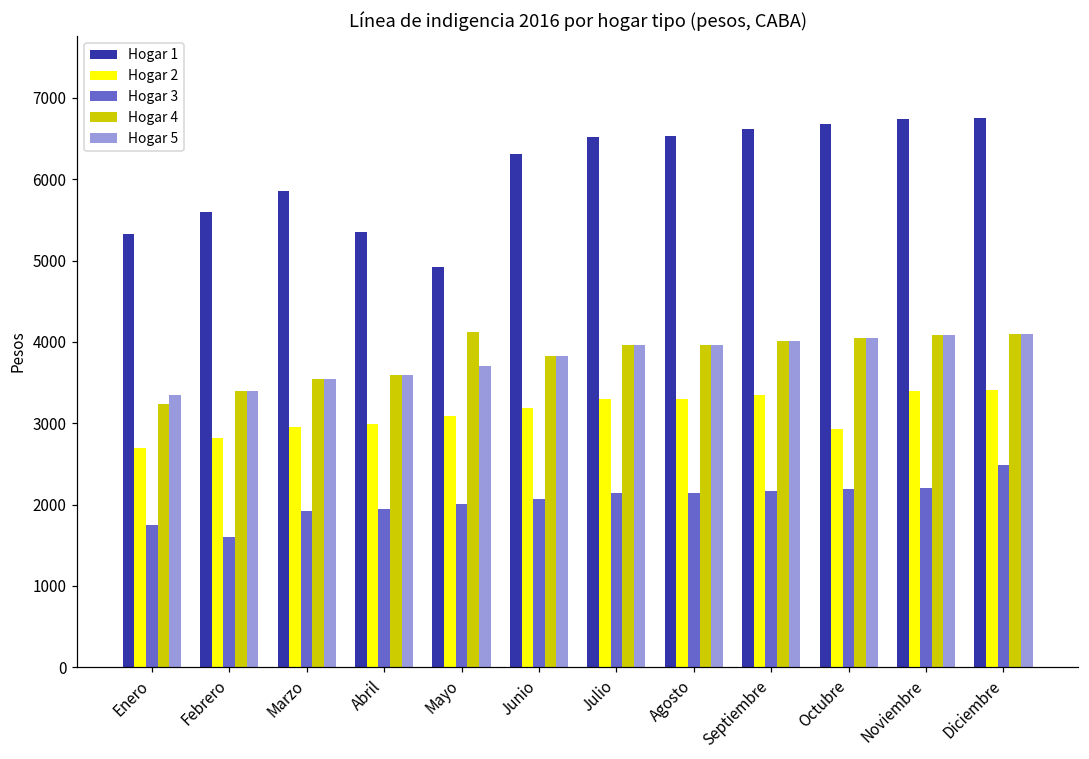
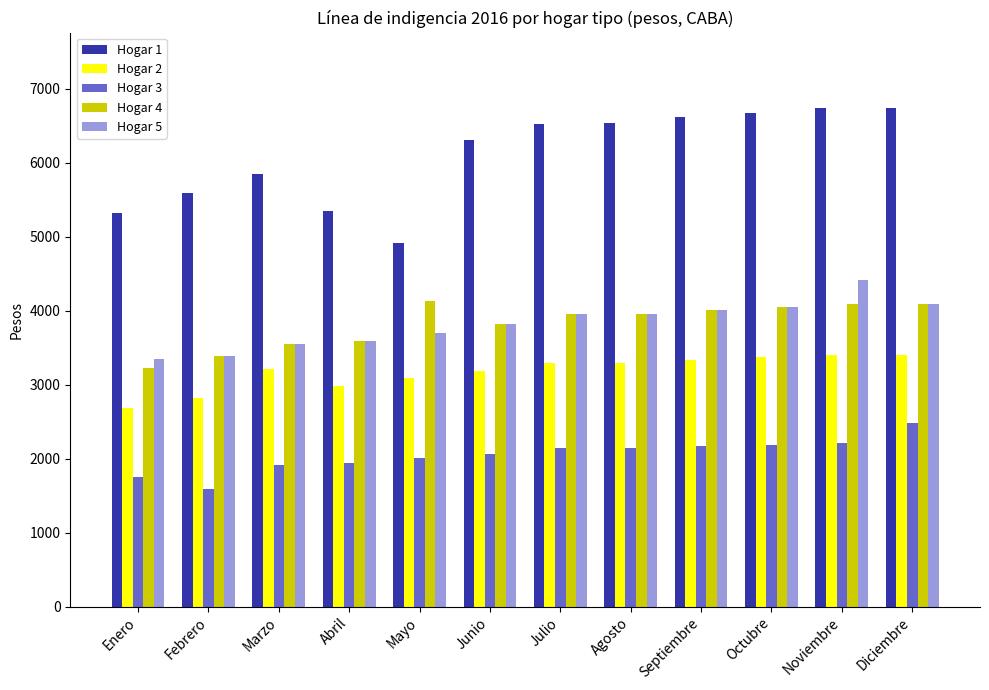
Hogar 2, Marzo: 3000 -> 3200
Hogar 2, Octubre: 2900 -> 3400
Hogar 5, Noviembre: 4100 -> 4400
